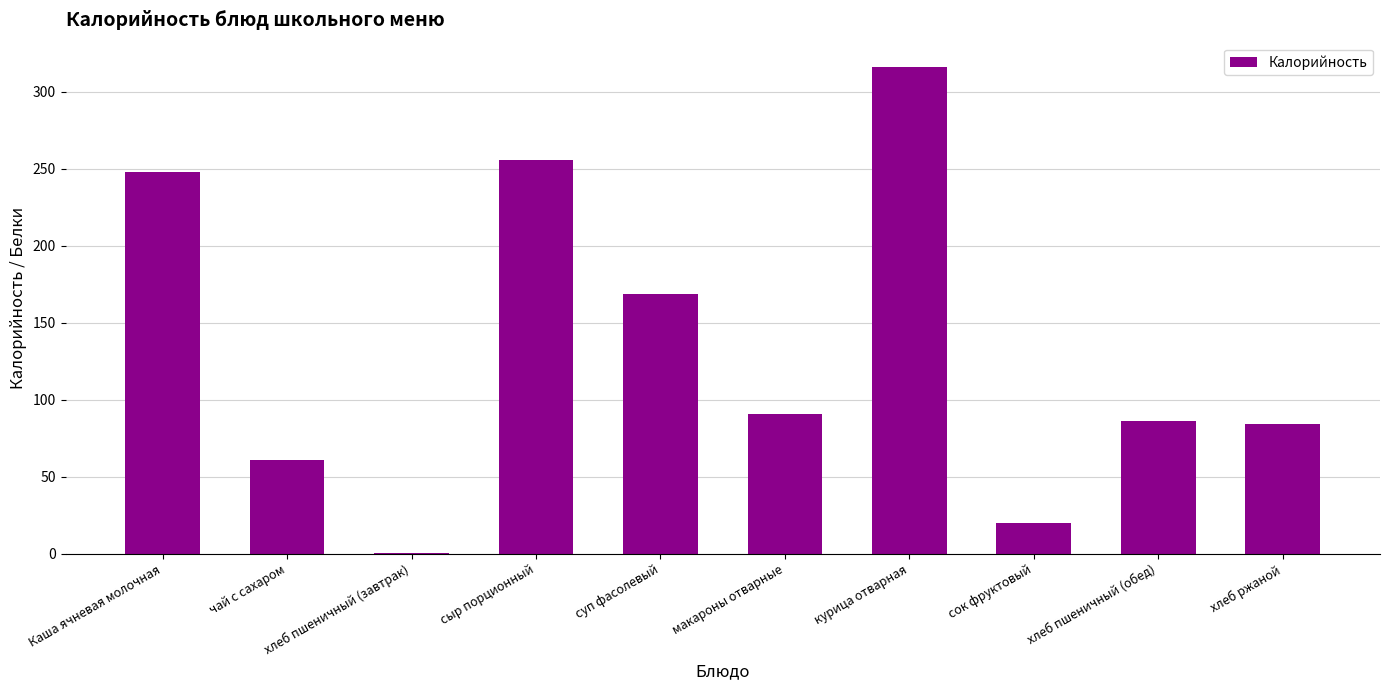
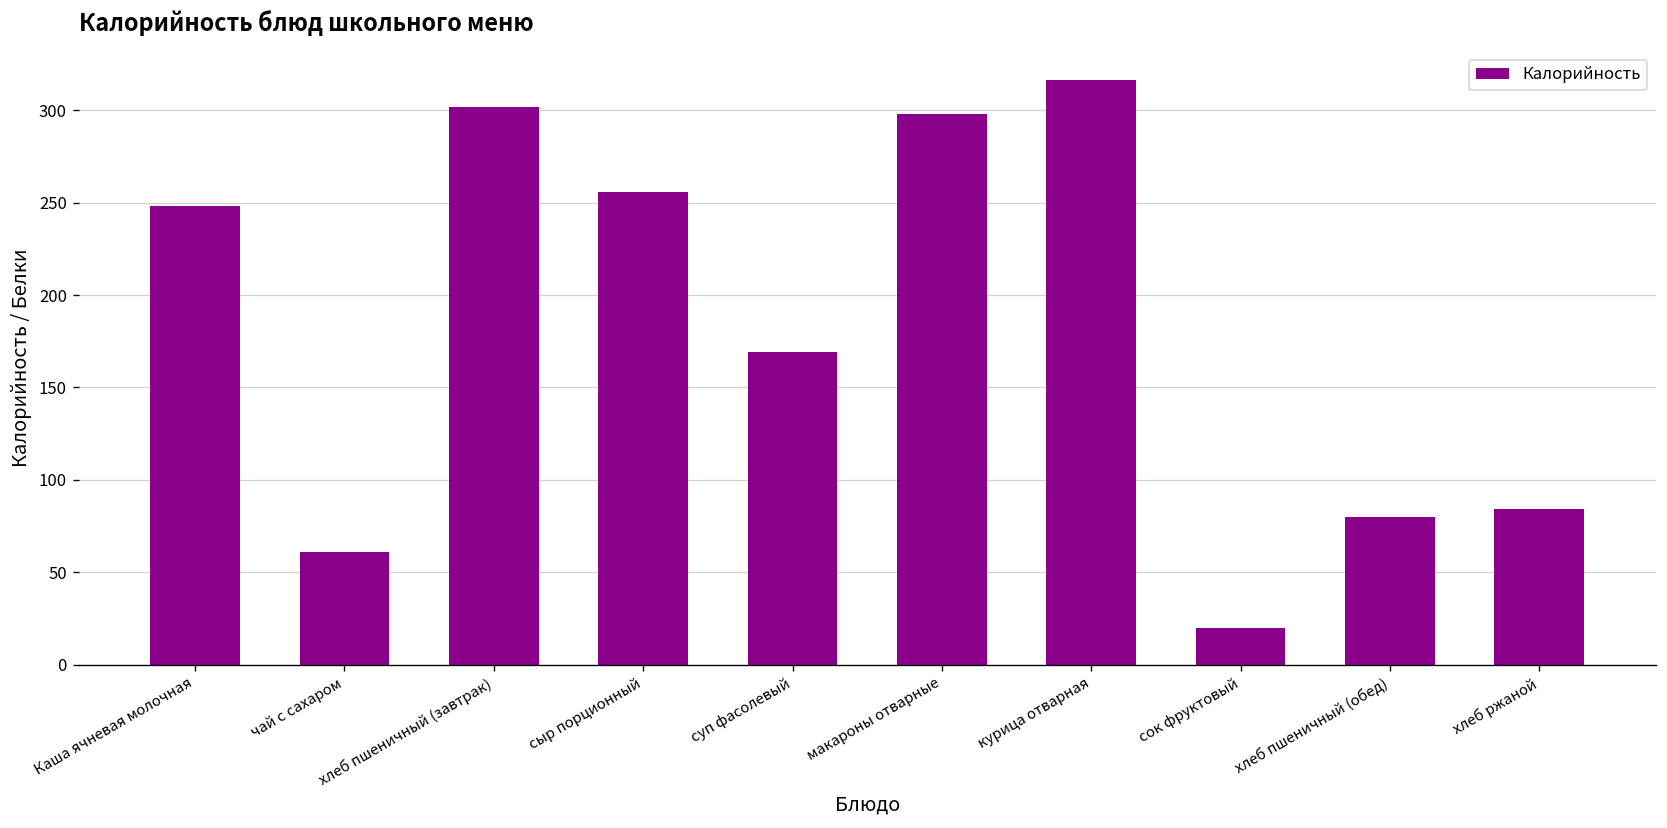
хлеб пшеничный (завтрак): 1 -> 302
макароны отварные: 91 -> 298
хлеб пшеничный (обед): 86 -> 80
